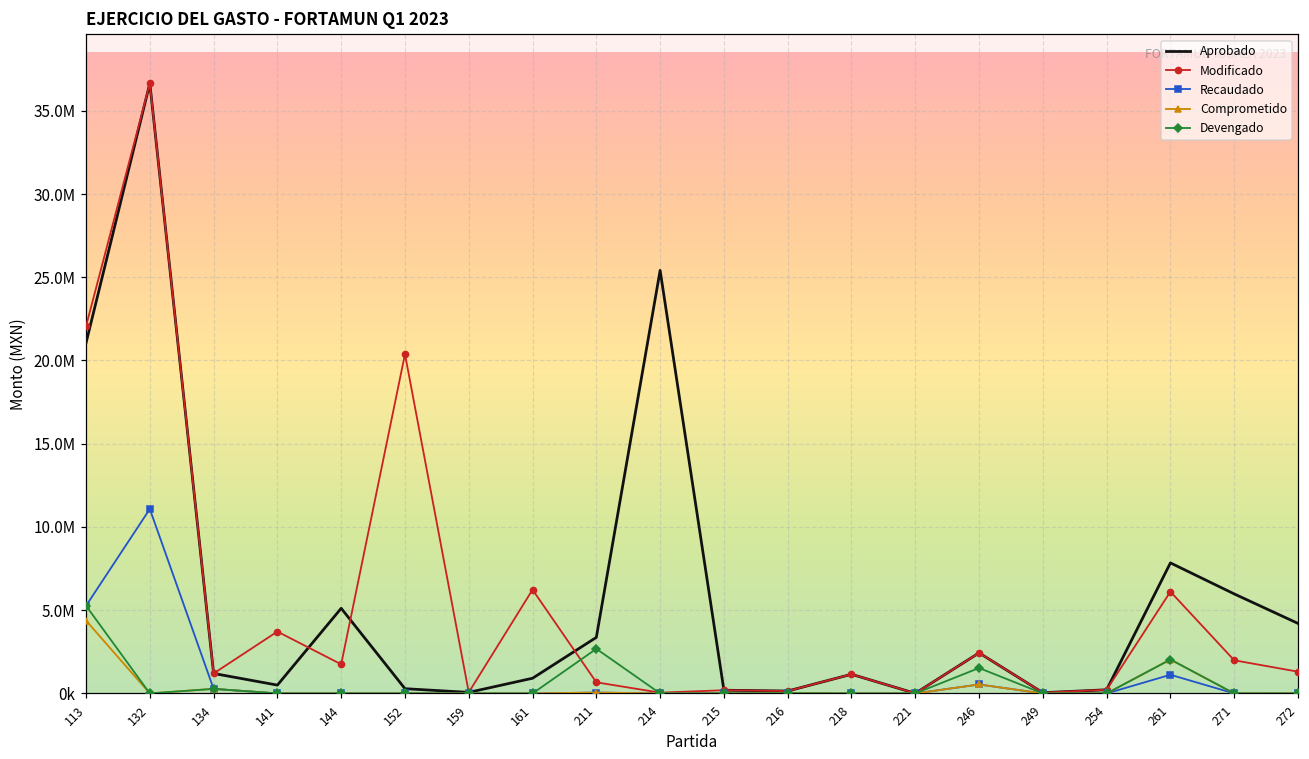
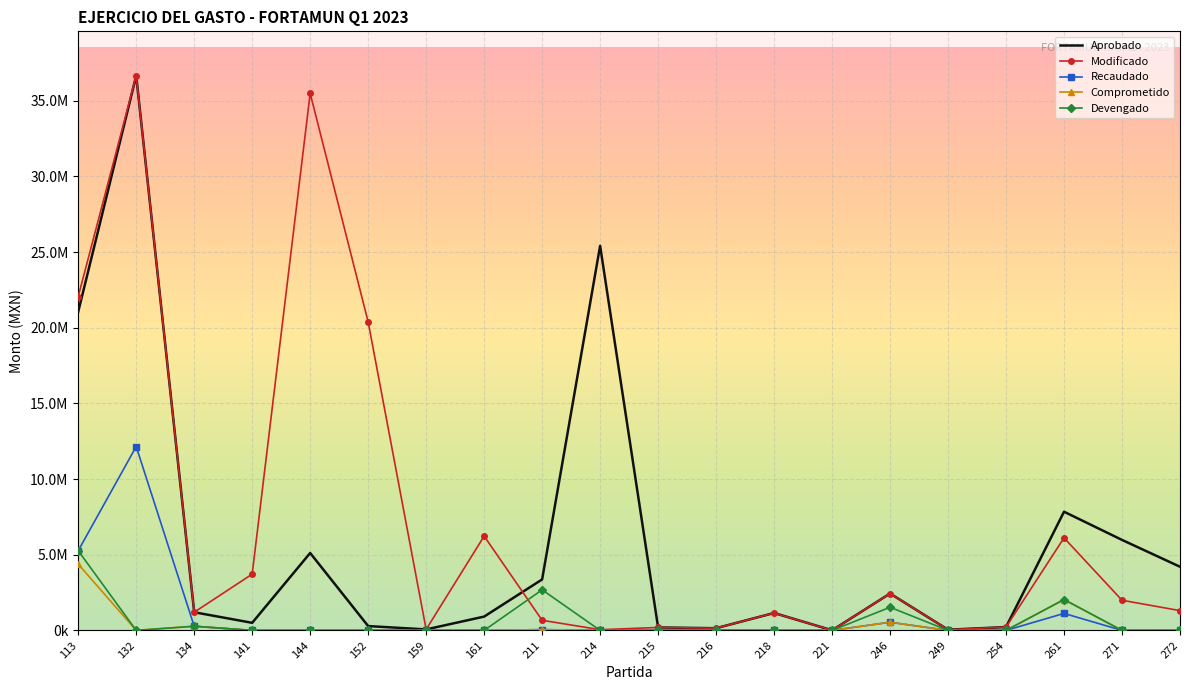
Recaudado, 132: 11100000 -> 12100000
Modificado, 144: 1800000 -> 35500000
